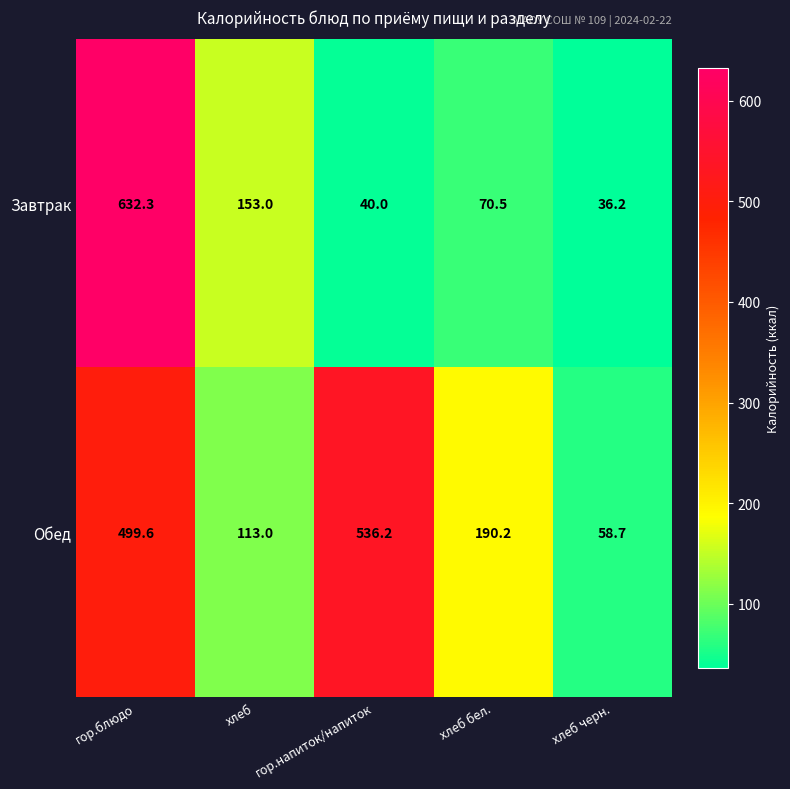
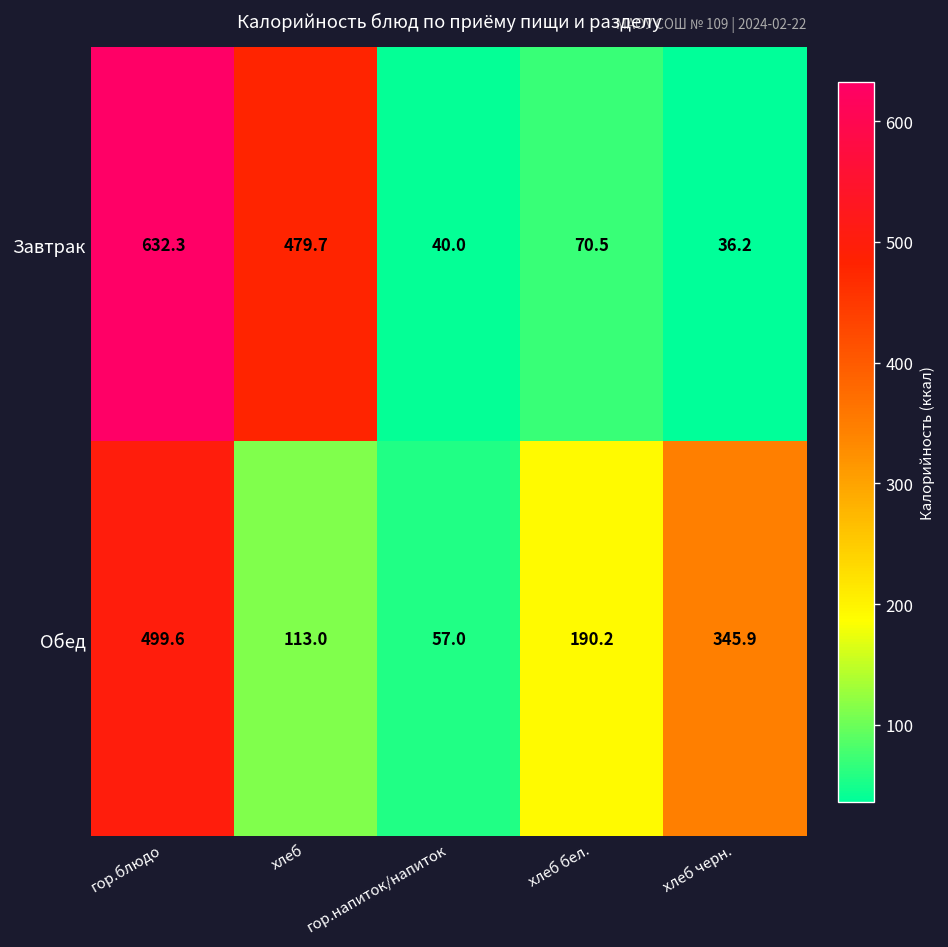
Завтрак, хлеб: 153.0 -> 479.7
Обед, гор.напиток/напиток: 536.2 -> 57.0
Обед, хлеб черн.: 58.7 -> 345.9
